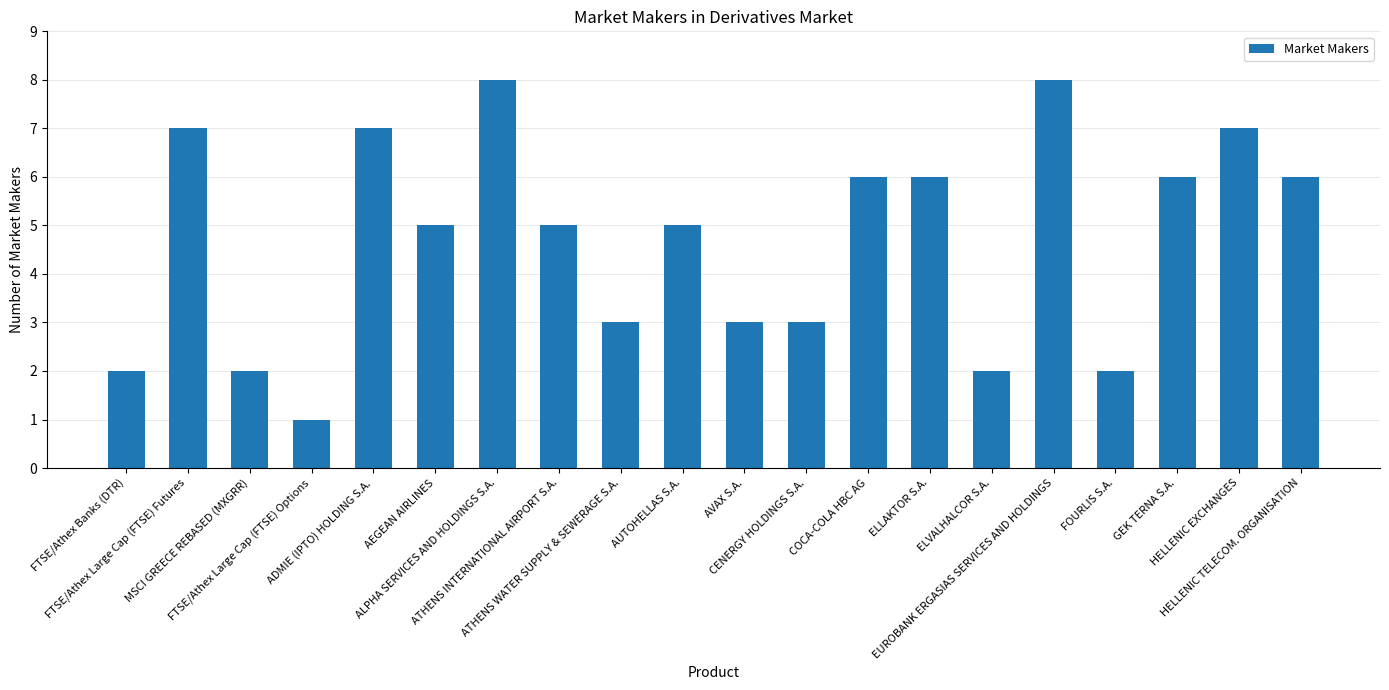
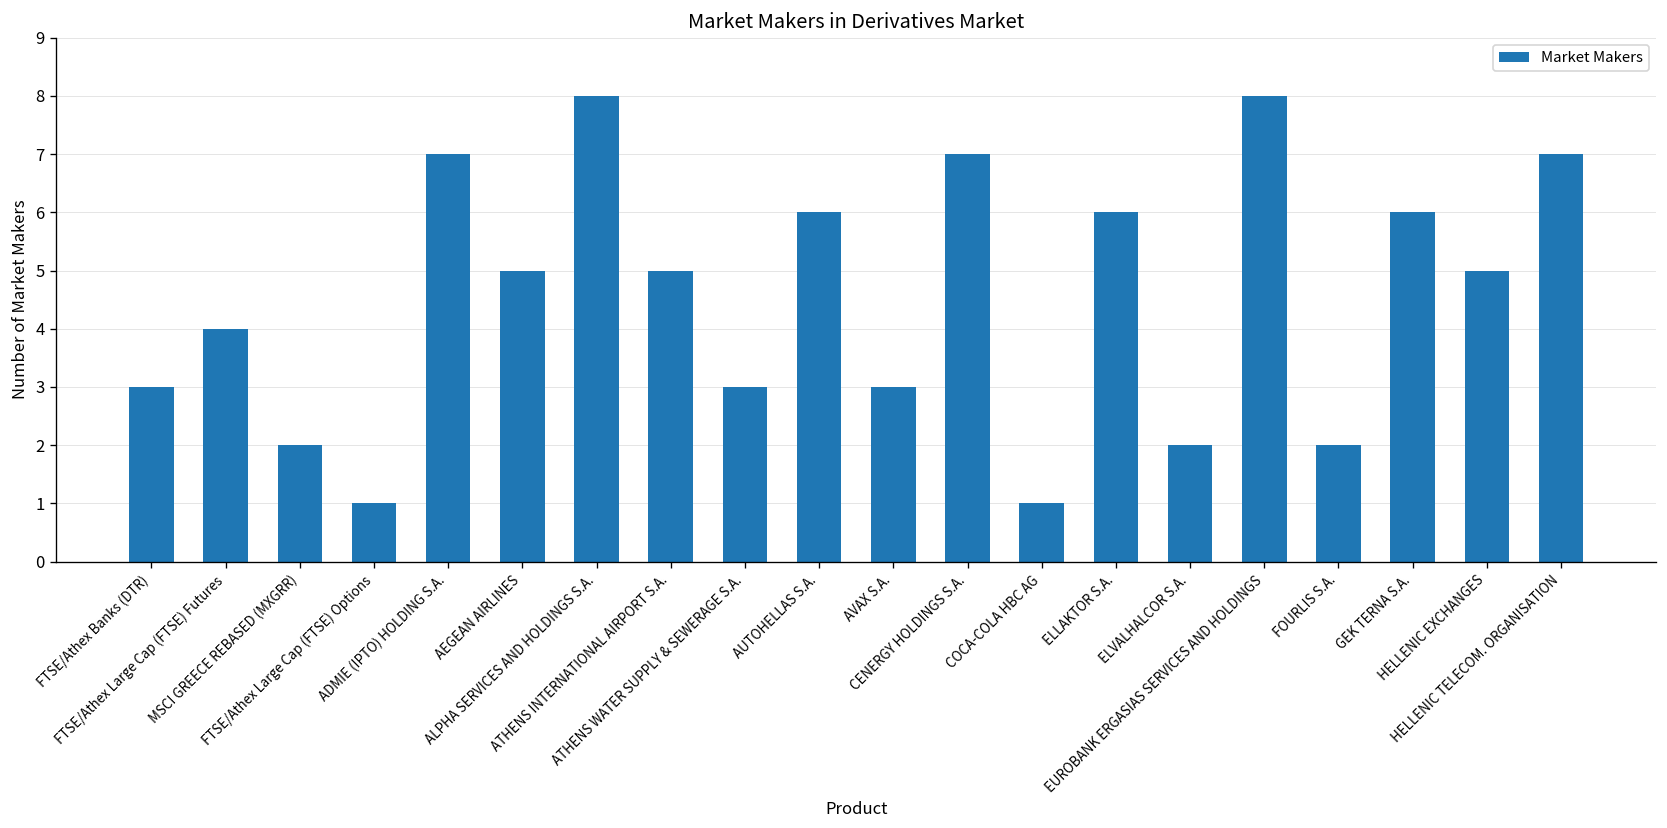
FTSE/Athex Banks (DTR): 2 -> 3
FTSE/Athex Large Cap (FTSE) Futures: 7 -> 4
AUTOHELLAS S.A.: 5 -> 6
CENERGY HOLDINGS S.A.: 3 -> 7
COCA-COLA HBC AG: 6 -> 1
HELLENIC EXCHANGES: 7 -> 5
HELLENIC TELECOM. ORGANISATION: 6 -> 7
